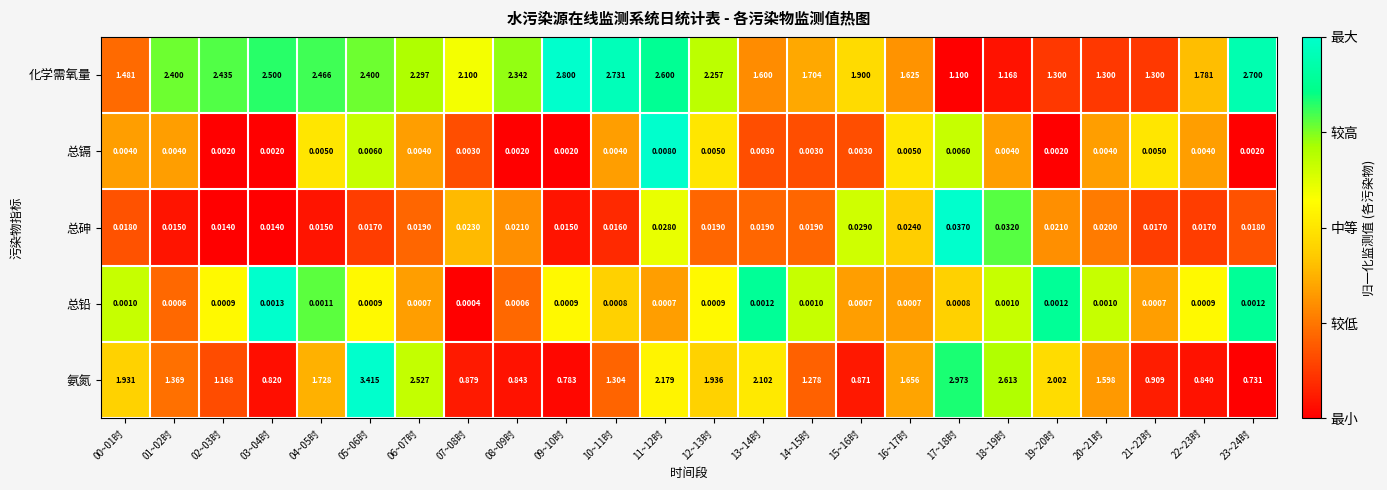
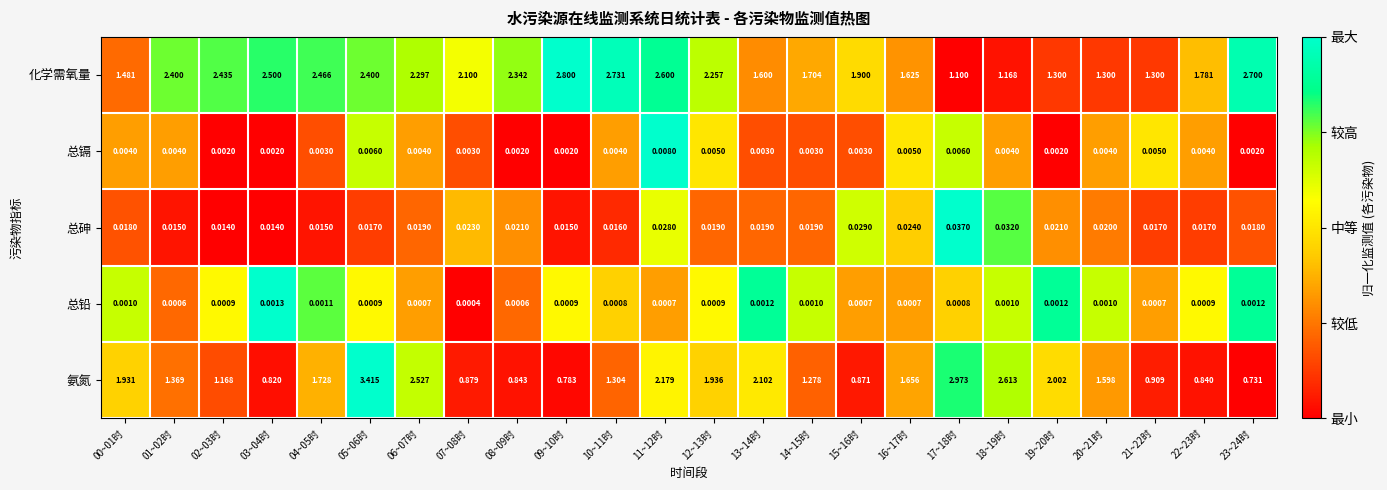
总镉, 04~05时: 0.0050 -> 0.0030
